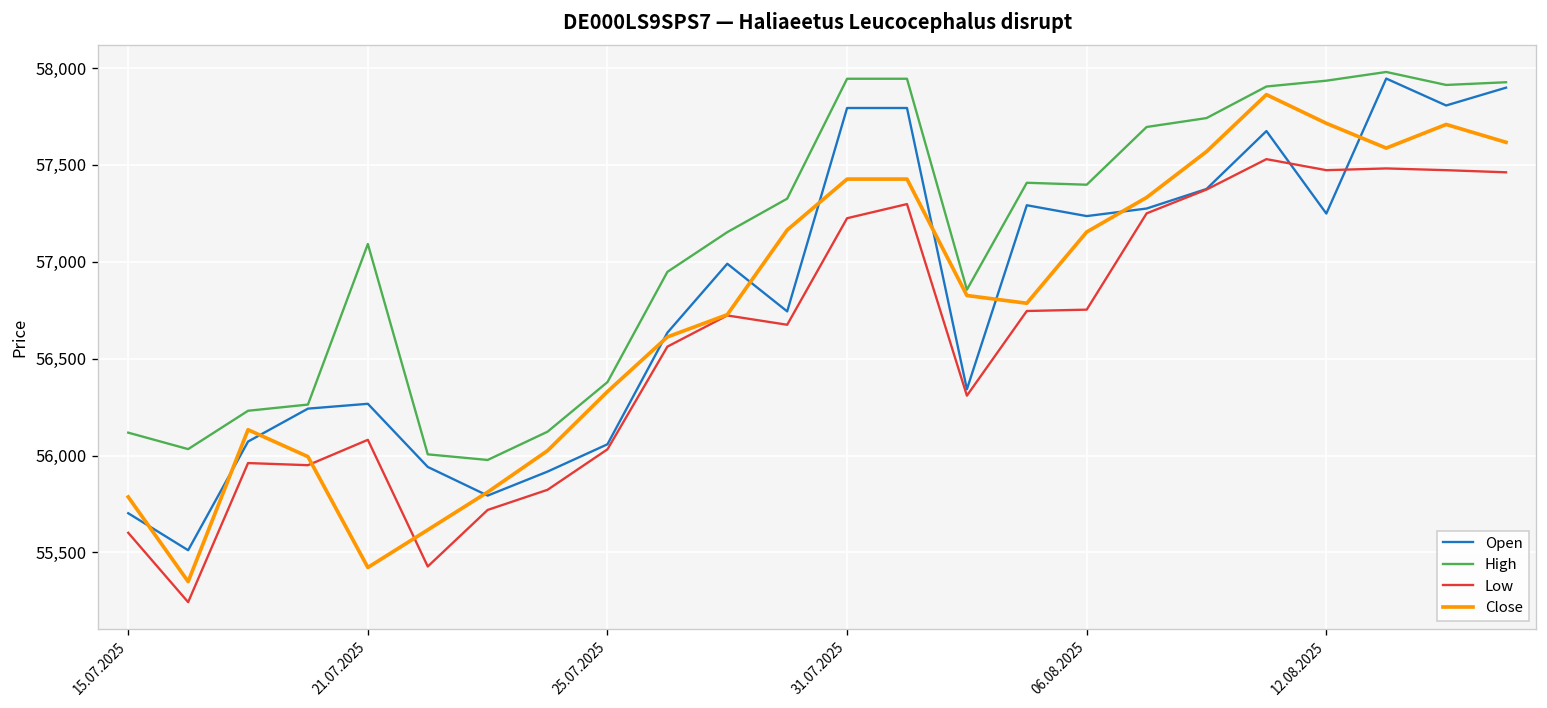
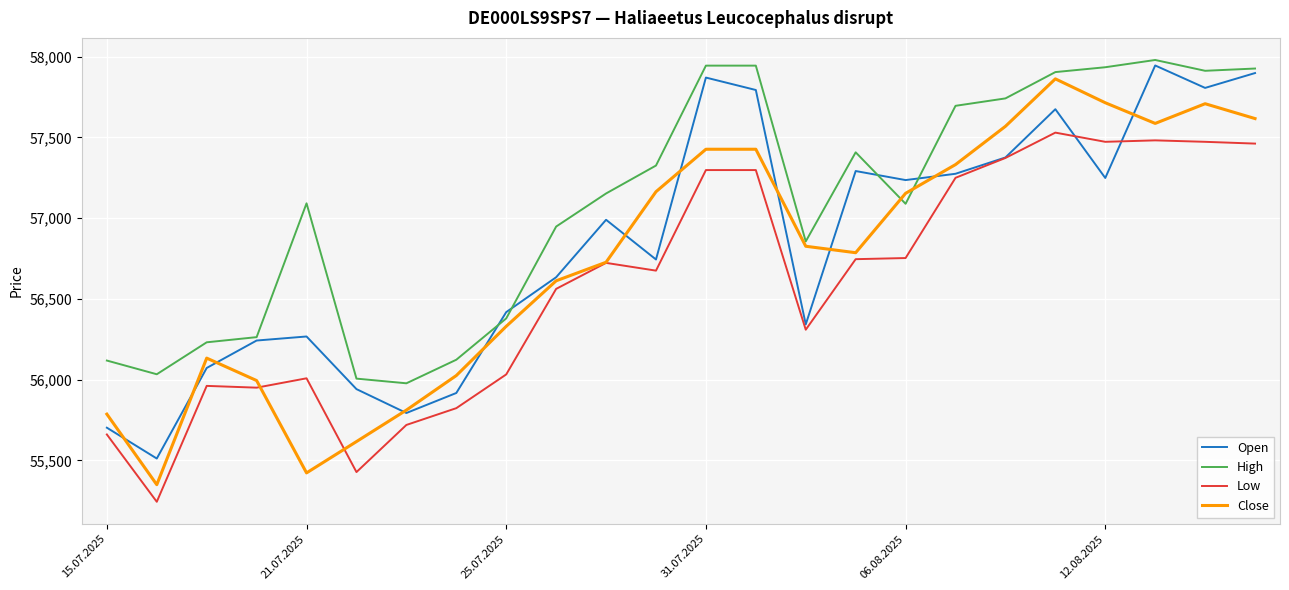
Low, 15.07.2025: 55,600 -> 55,660
Low, 21.07.2025: 56,080 -> 56,010
Open, 25.07.2025: 56,060 -> 56,420
Open, 31.07.2025: 57,790 -> 57,870
Low, 31.07.2025: 57,230 -> 57,300
High, 06.08.2025: 57,400 -> 57,090
